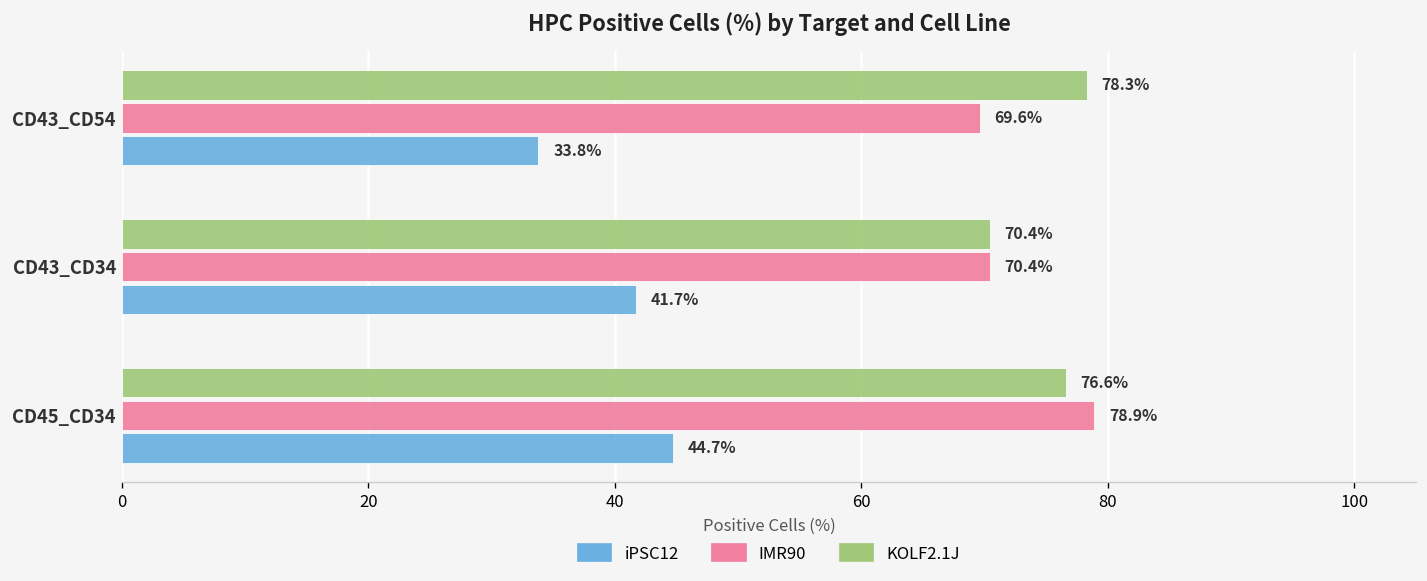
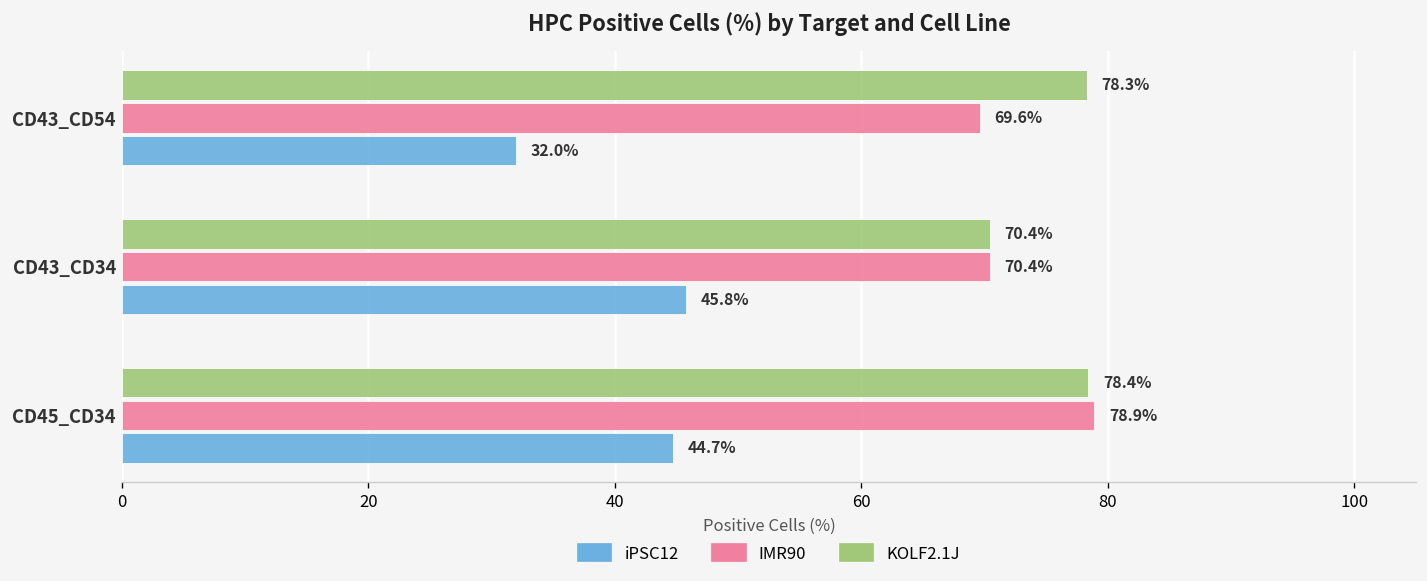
iPSC12, CD43_CD54: 33.8% -> 32.0%
iPSC12, CD43_CD34: 41.7% -> 45.8%
KOLF2.1J, CD45_CD34: 76.6% -> 78.4%
